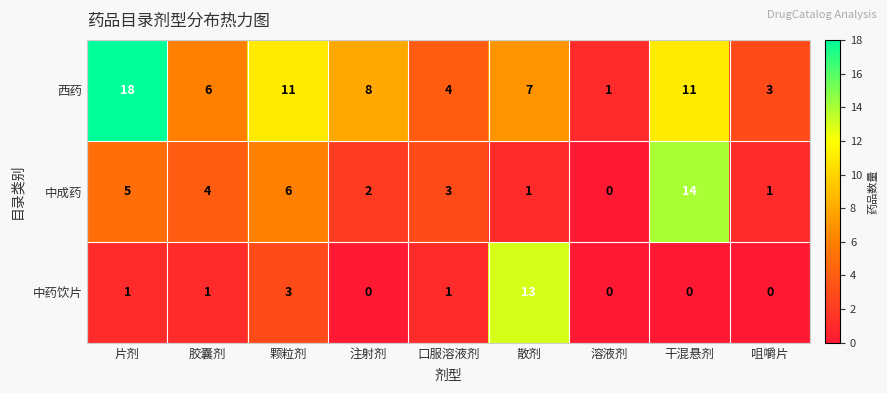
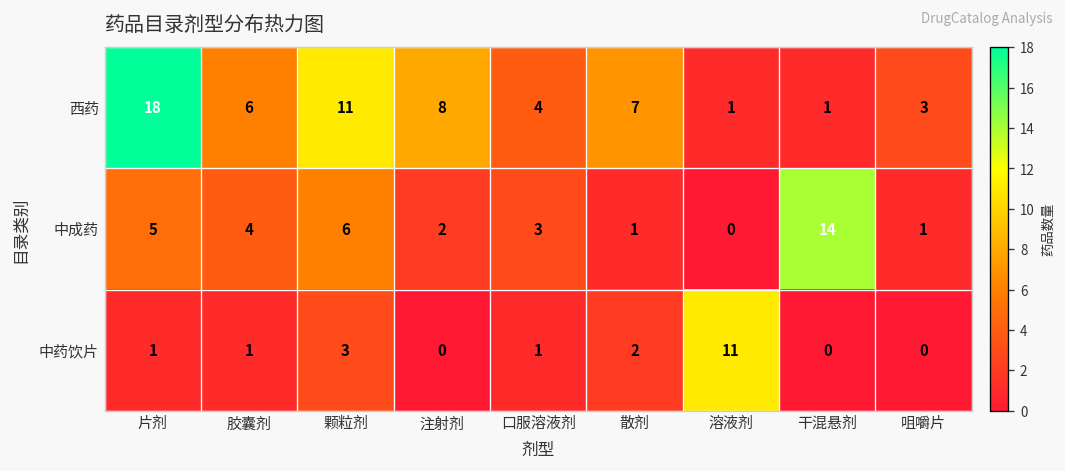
西药, 干混悬剂: 11 -> 1
中药饮片, 散剂: 13 -> 2
中药饮片, 溶液剂: 0 -> 11
